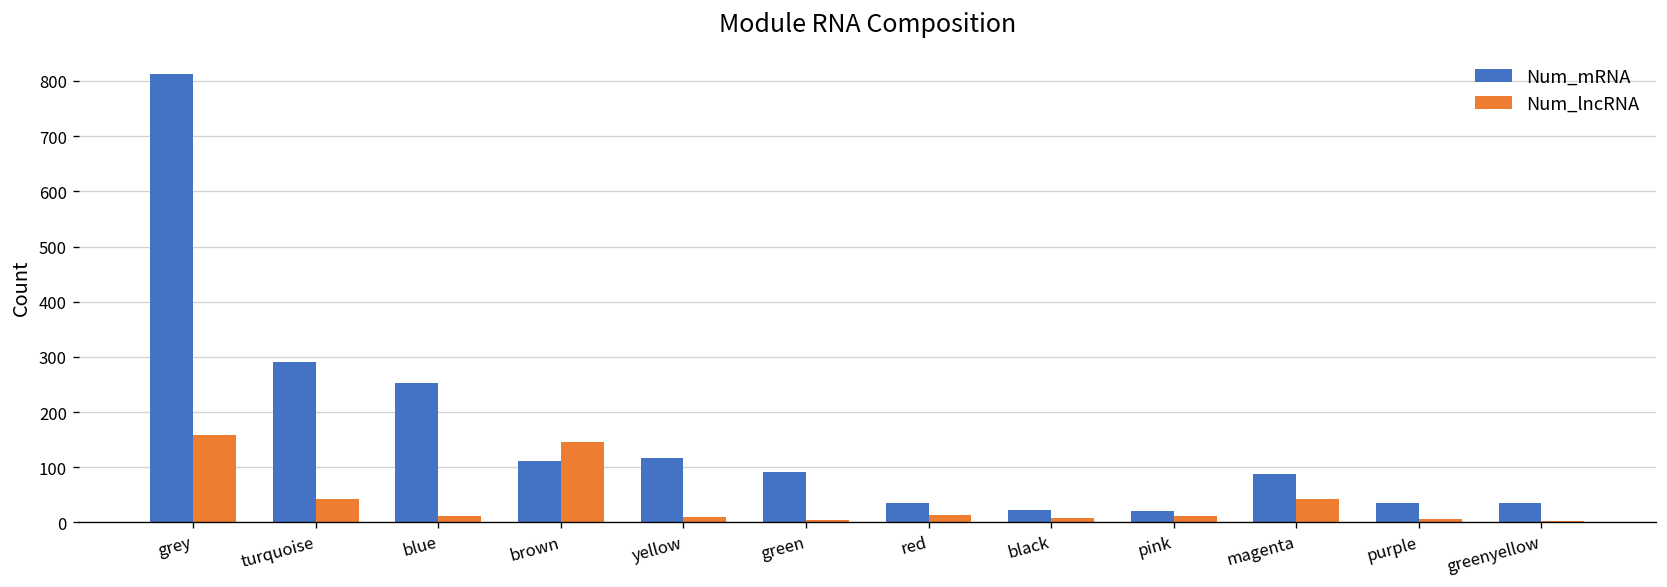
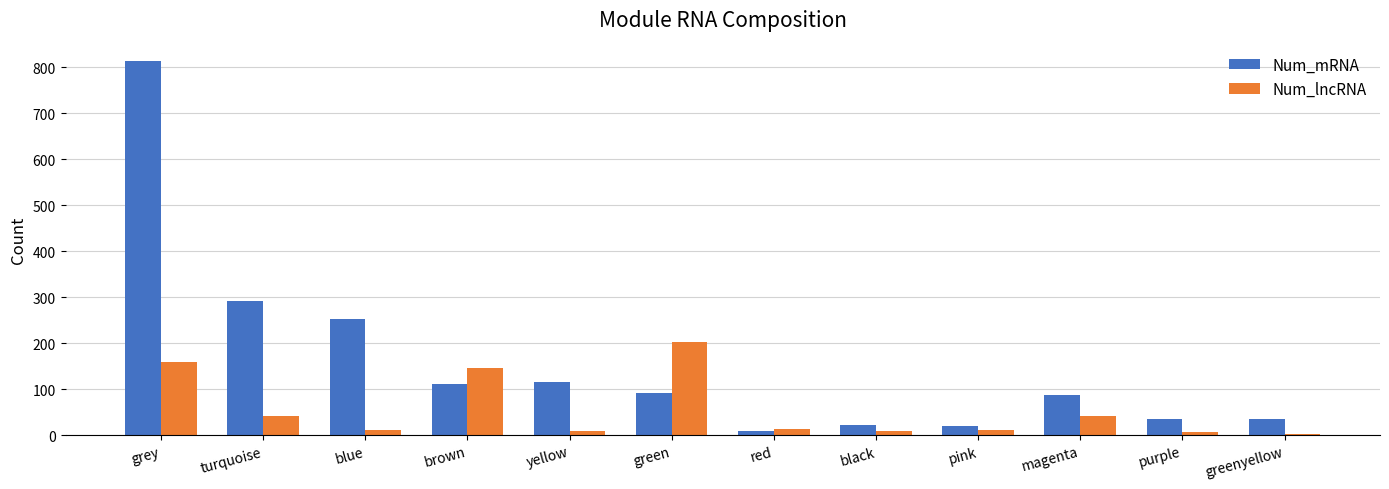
Num_lncRNA, green: 10 -> 200
Num_mRNA, red: 40 -> 10
